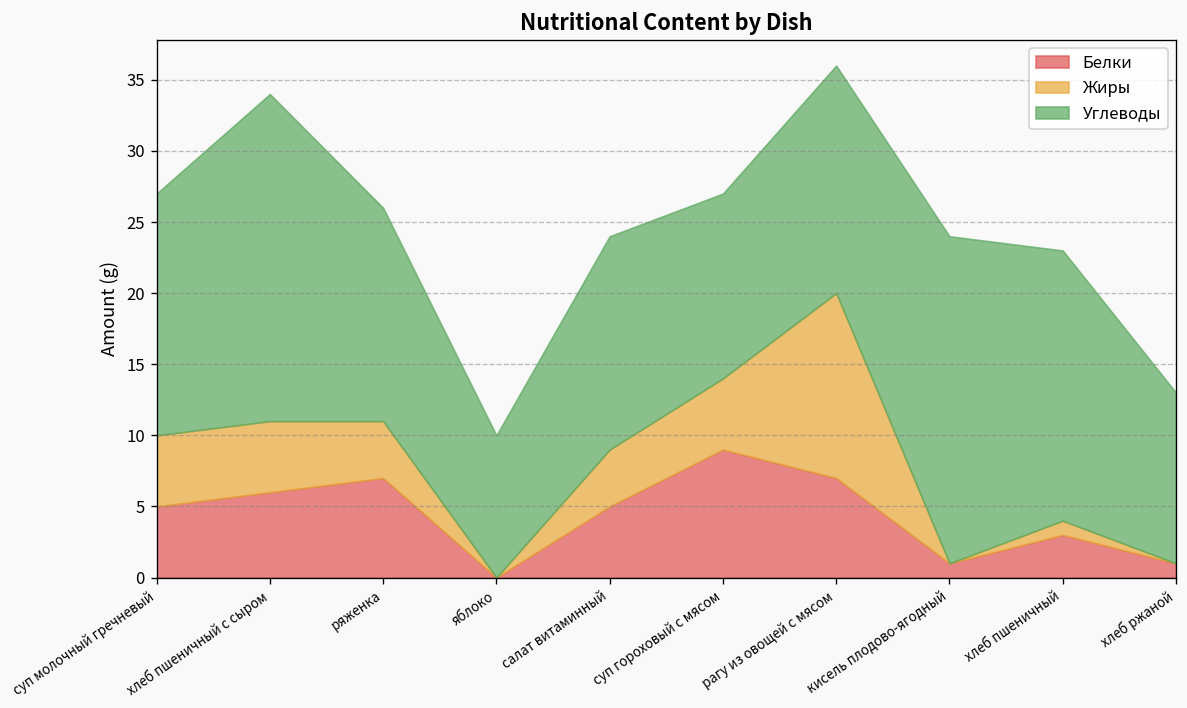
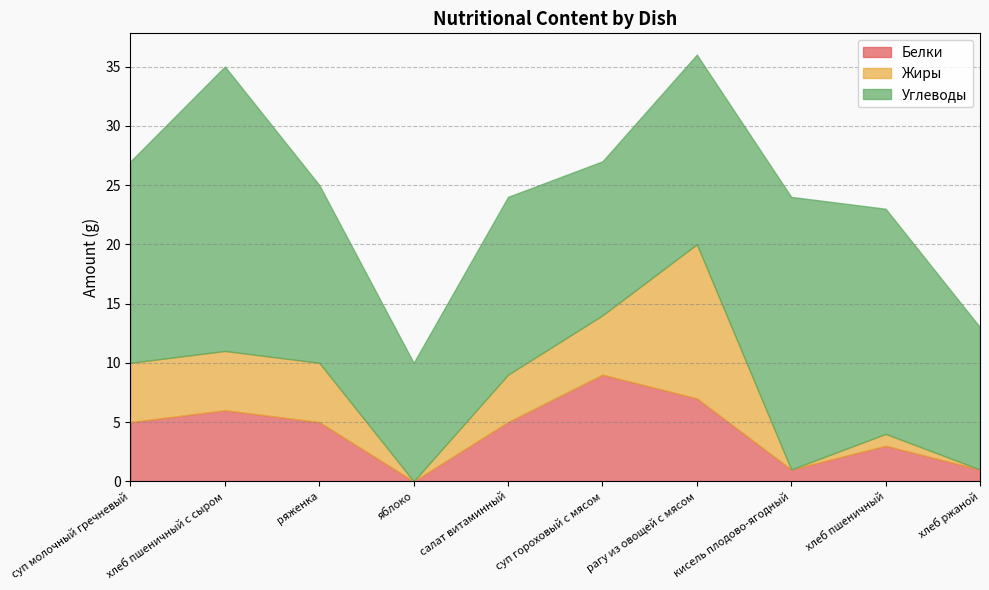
Углеводы, хлеб пшеничный с сыром: 23 -> 24
Белки, ряженка: 7 -> 5
Жиры, ряженка: 4 -> 5
